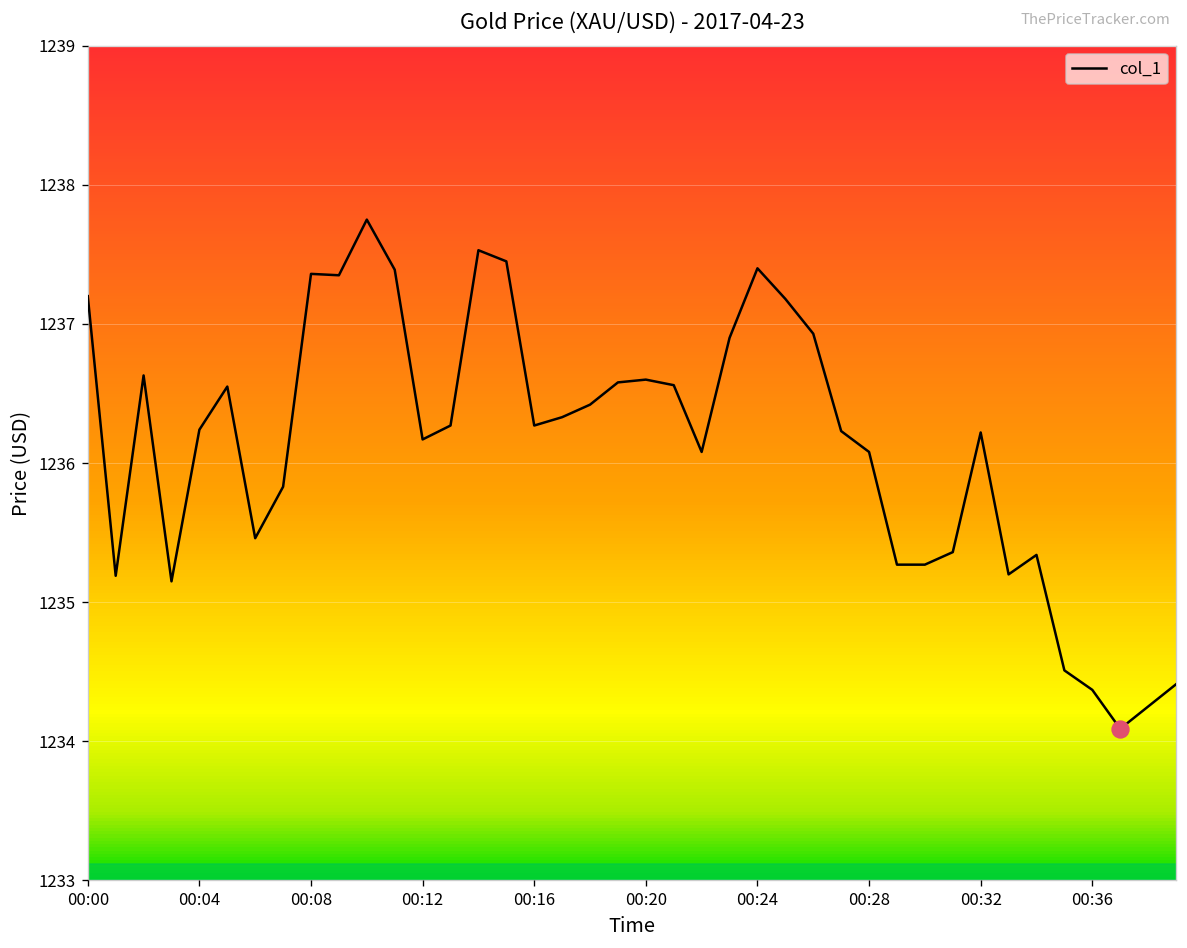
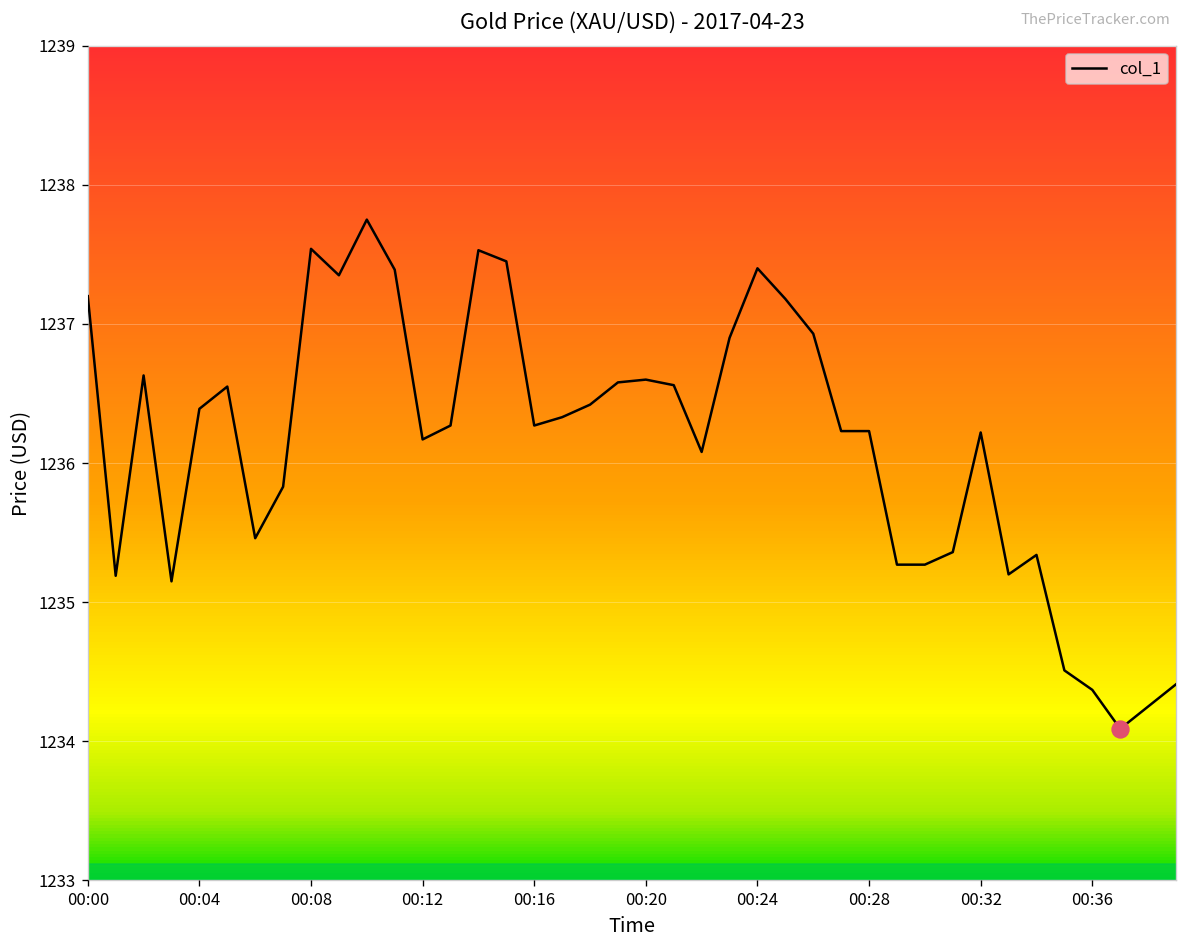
col_1, 00:04: 1236.24 -> 1236.39
col_1, 00:08: 1237.36 -> 1237.54
col_1, 00:28: 1236.08 -> 1236.23
